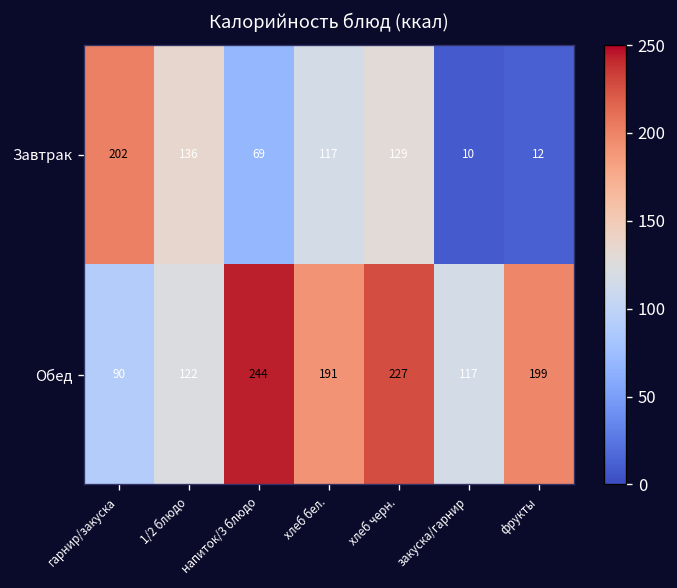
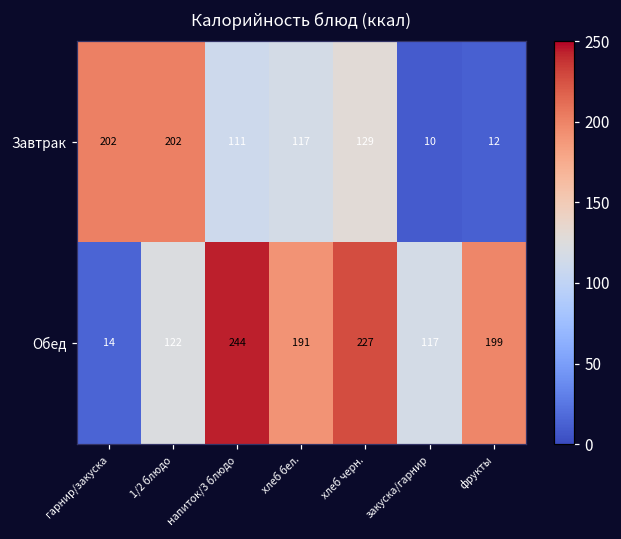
Завтрак, 1/2 блюдо: 136 -> 202
Завтрак, напиток/3 блюдо: 69 -> 111
Обед, гарнир/закуска: 90 -> 14
